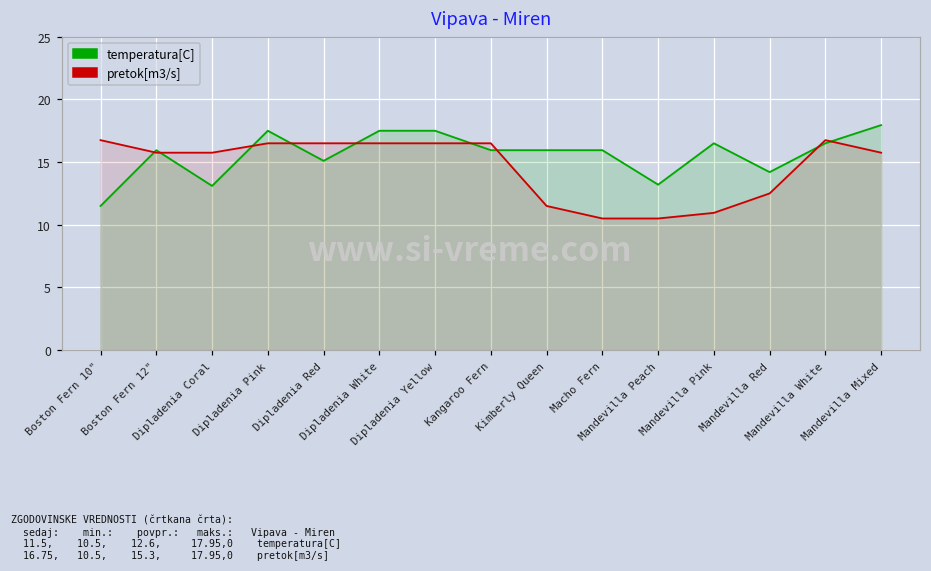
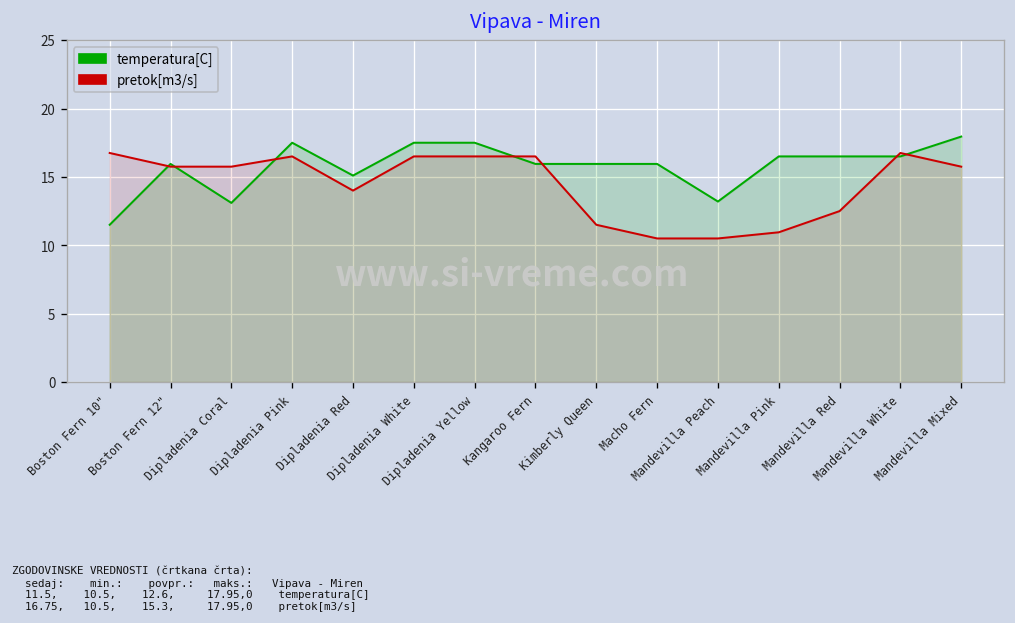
pretok[m3/s], Dipladenia Red: 16.5 -> 14.0
temperatura[C], Mandevilla Red: 14.2 -> 16.5
